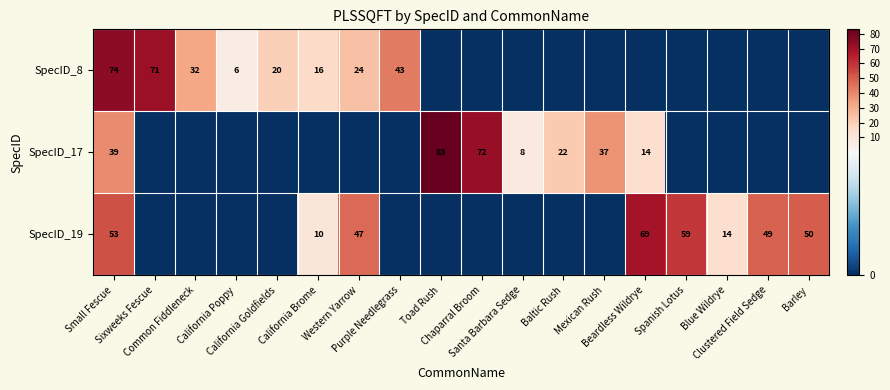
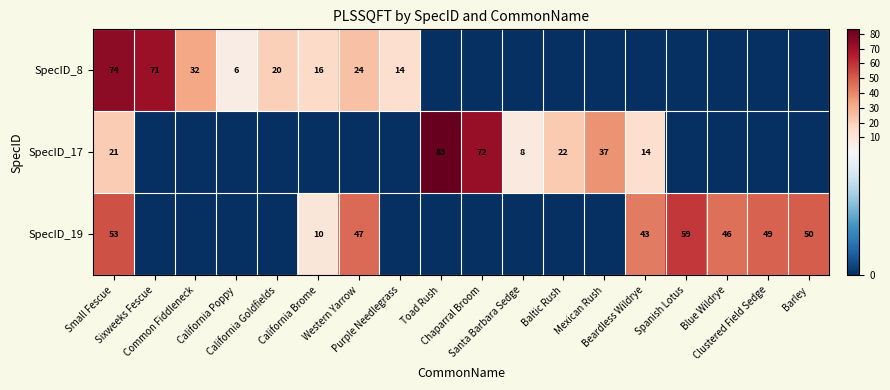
SpecID_8, Purple Needlegrass: 43 -> 14
SpecID_17, Small Fescue: 39 -> 21
SpecID_19, Beardless Wildrye: 69 -> 43
SpecID_19, Blue Wildrye: 14 -> 46
